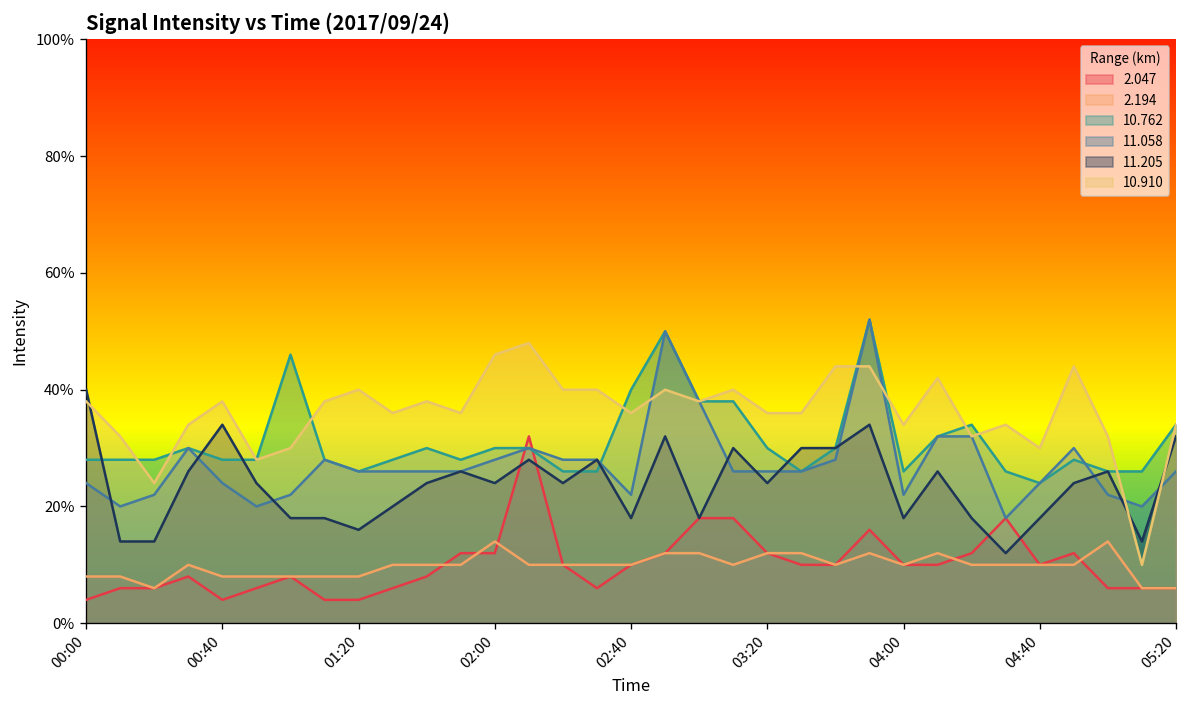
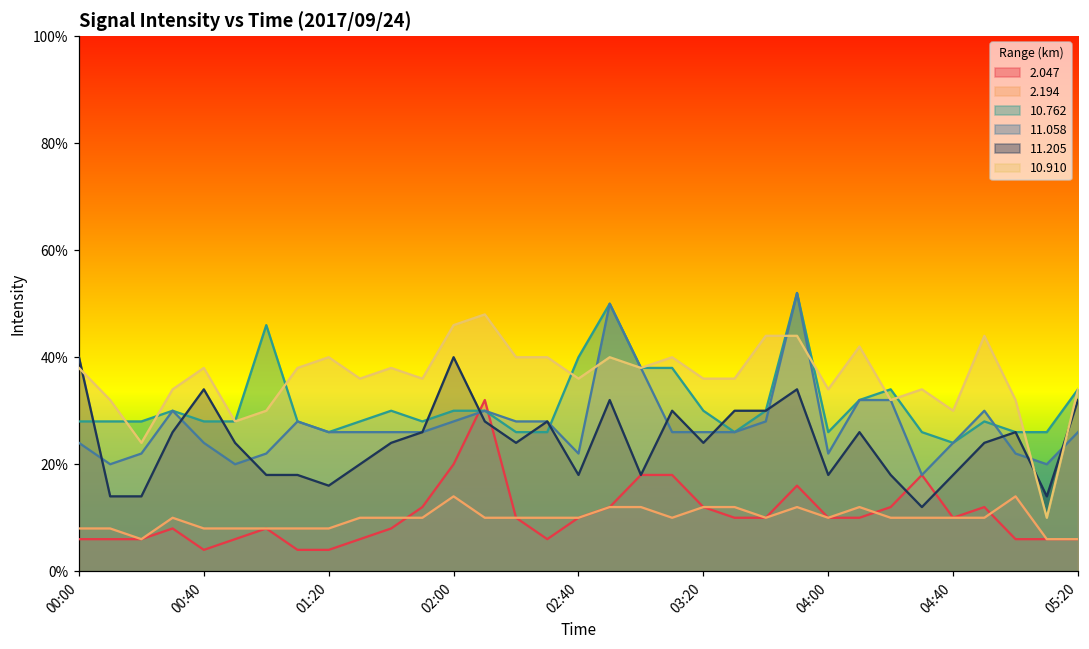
2.047, 00:00: 4% -> 6%
2.047, 02:00: 12% -> 20%
11.205, 02:00: 24% -> 40%
